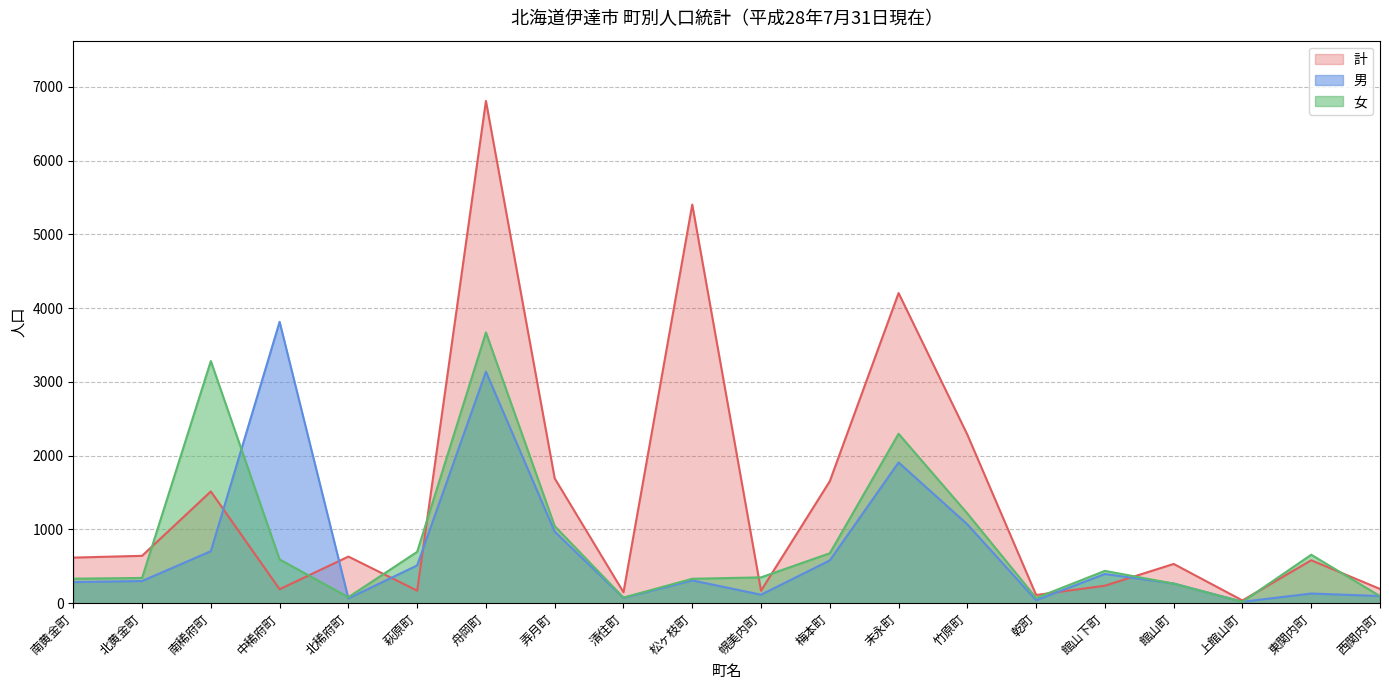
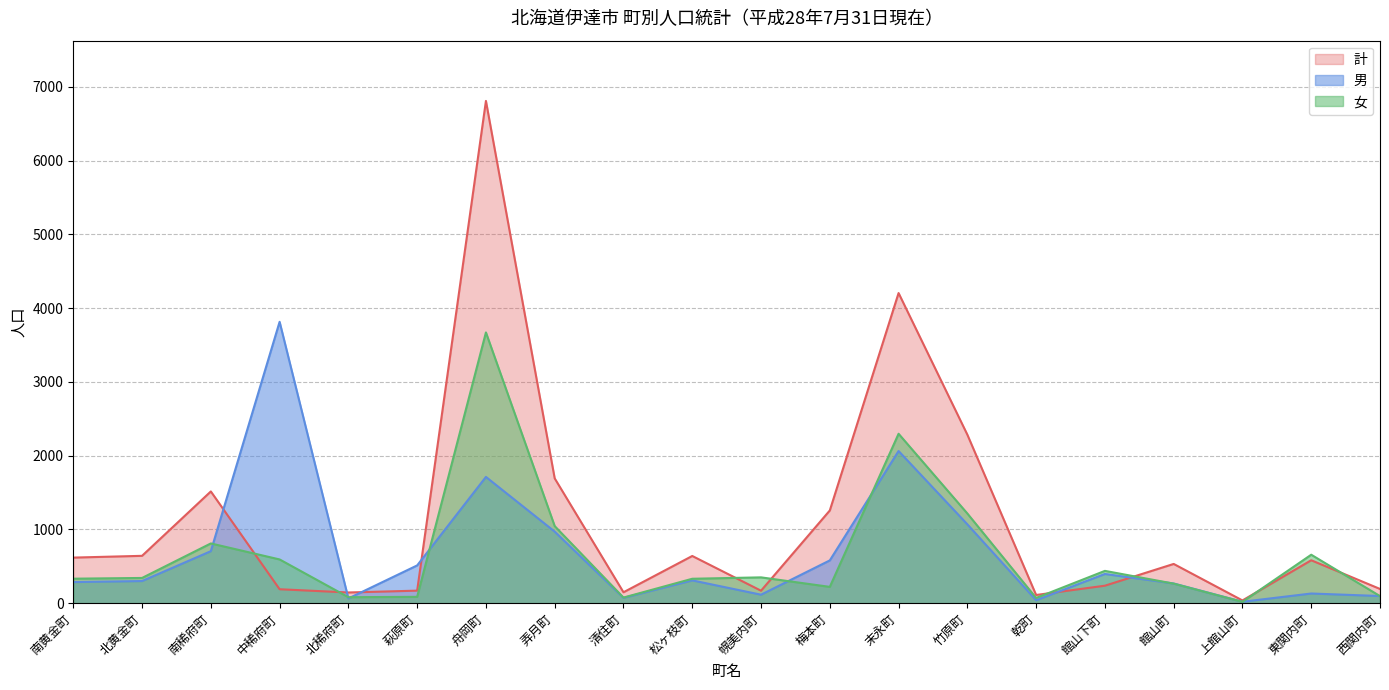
女, 南稀府町: 3300 -> 800
計, 北稀府町: 600 -> 100
女, 萩原町: 700 -> 100
男, 舟岡町: 3100 -> 1700
計, 松ヶ枝町: 5400 -> 600
計, 梅本町: 1700 -> 1300
女, 梅本町: 700 -> 200
男, 末永町: 1900 -> 2100
